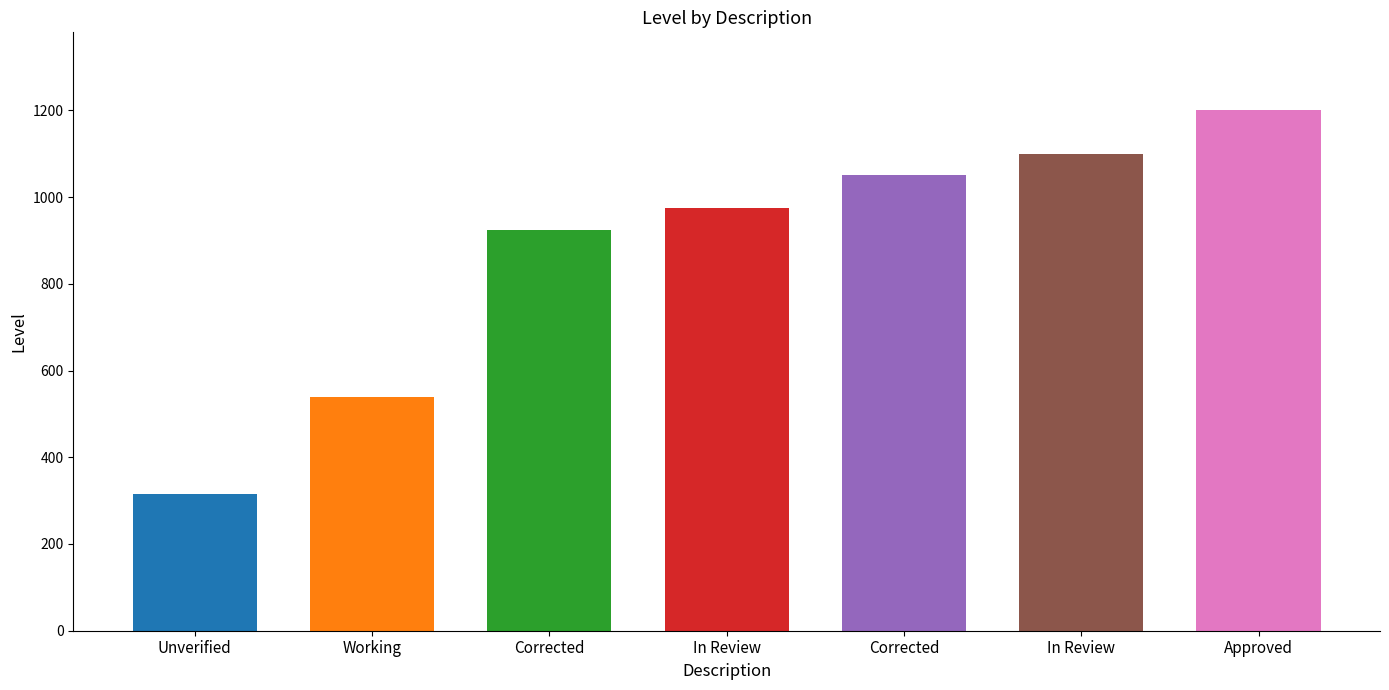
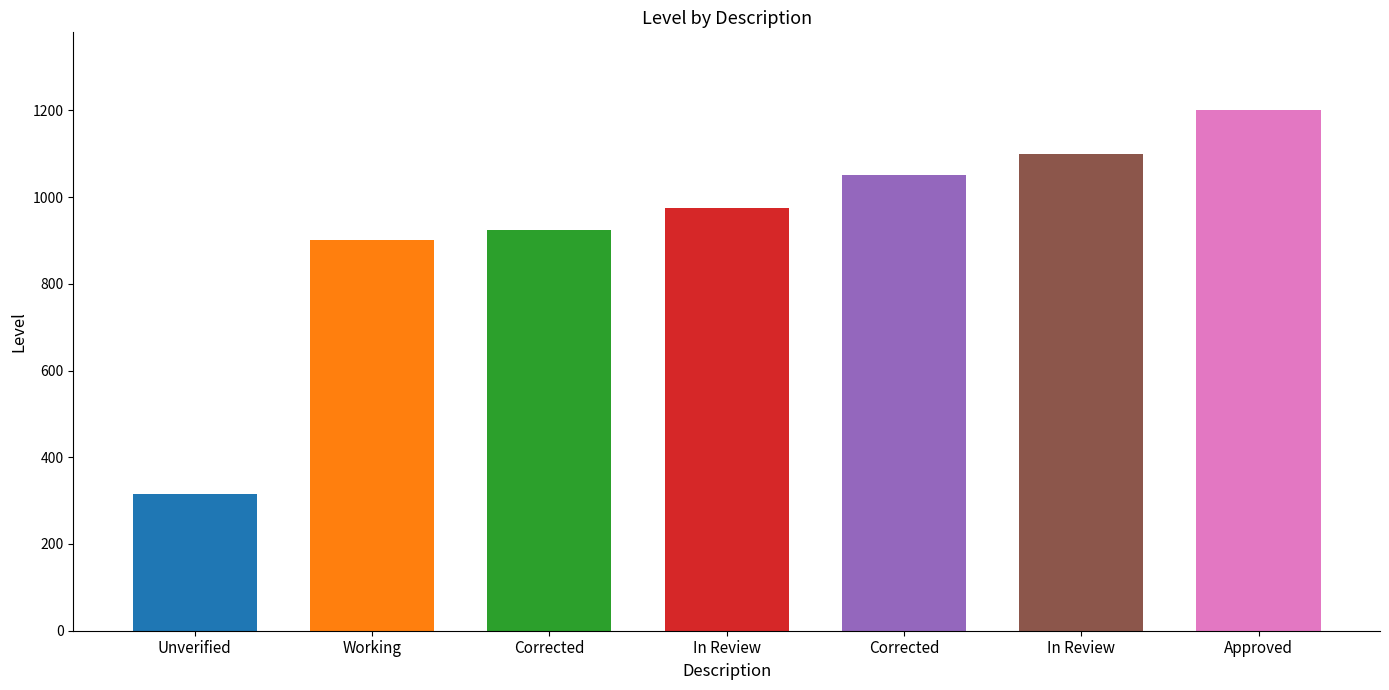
Working: 540 -> 900
